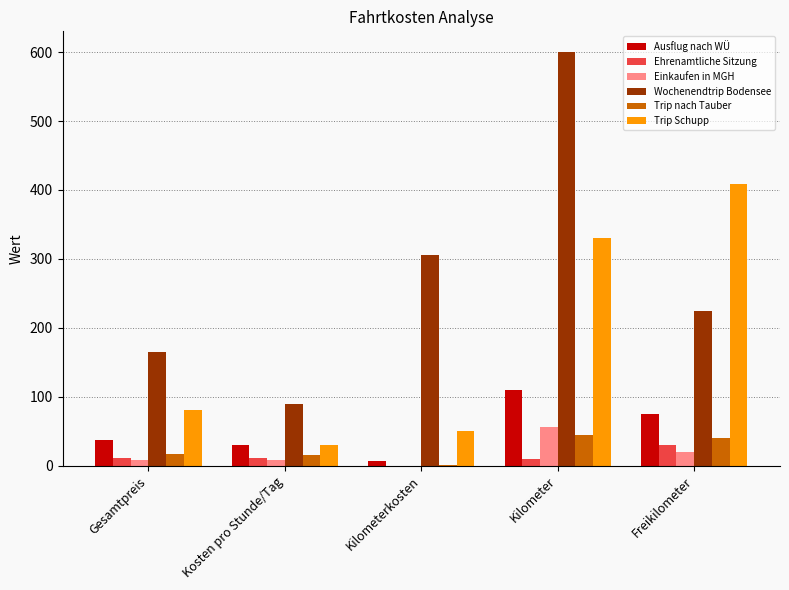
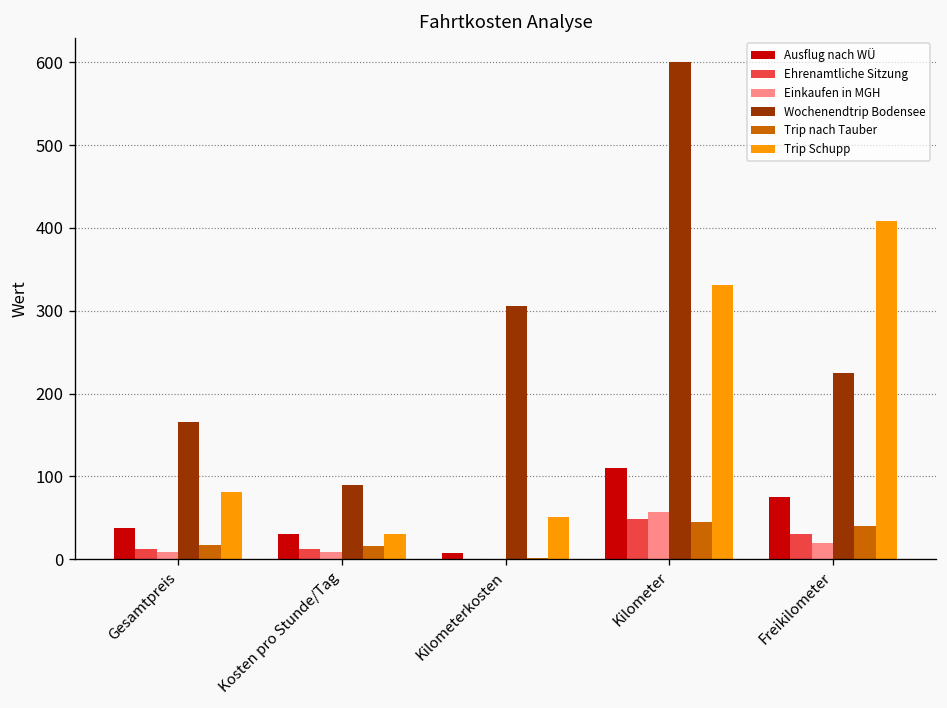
Ehrenamtliche Sitzung, Kilometer: 10 -> 50
